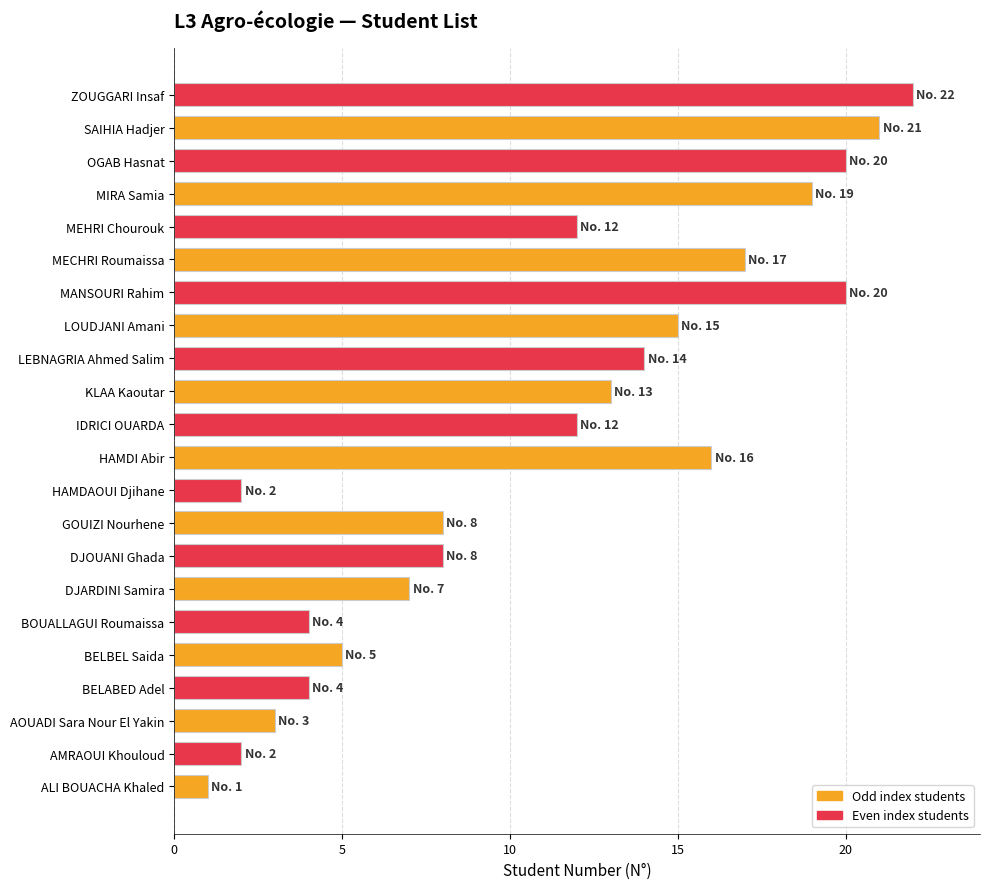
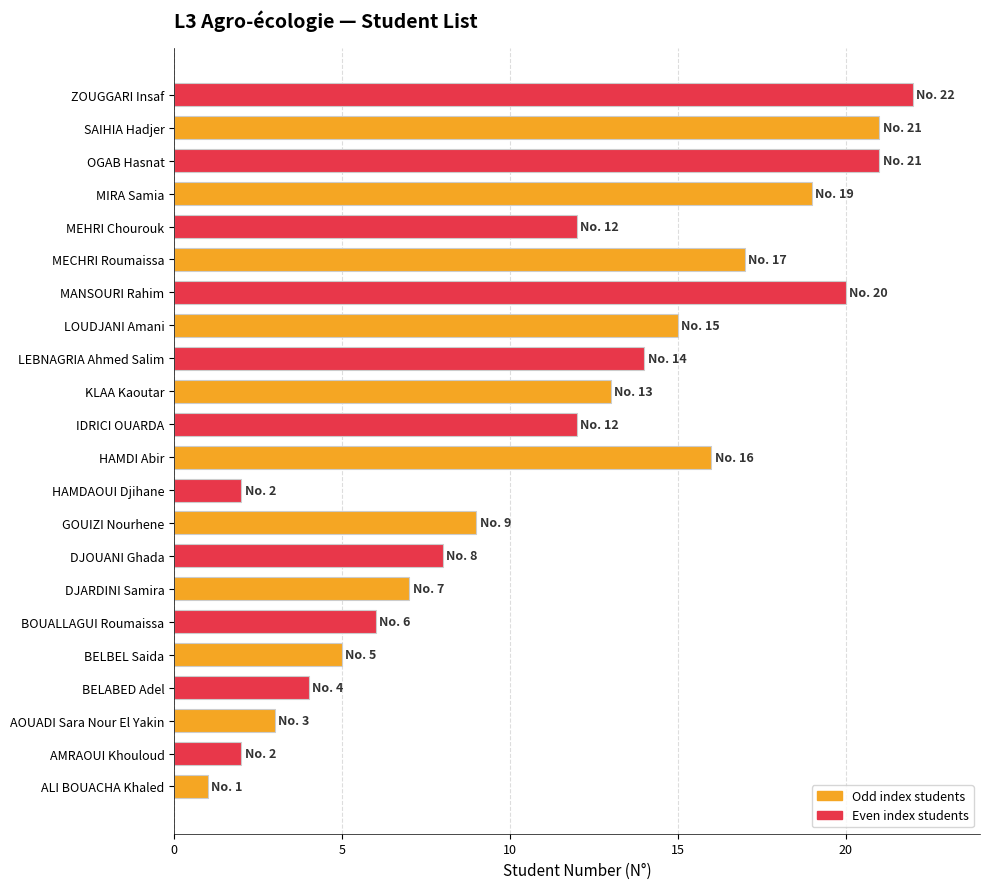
OGAB Hasnat: 20 -> 21
GOUIZI Nourhene: 8 -> 9
BOUALLAGUI Roumaissa: 4 -> 6
